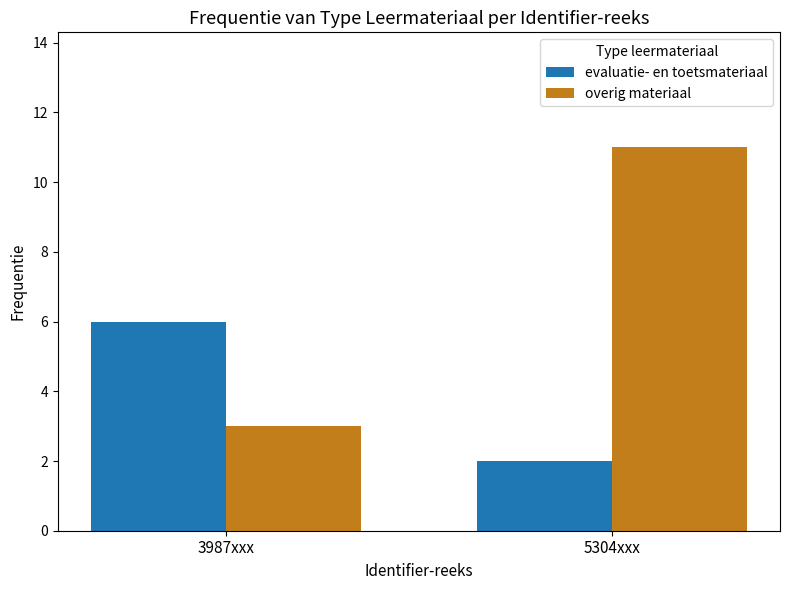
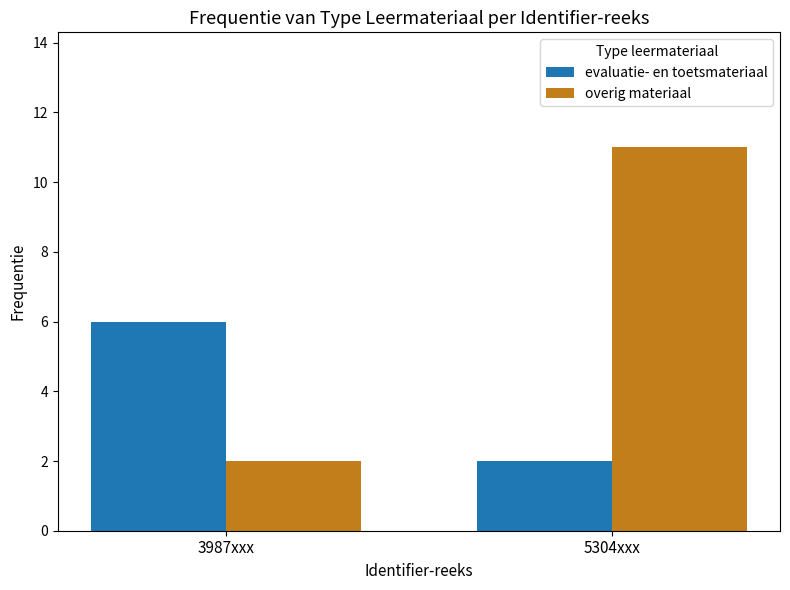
overig materiaal, 3987xxx: 3 -> 2
